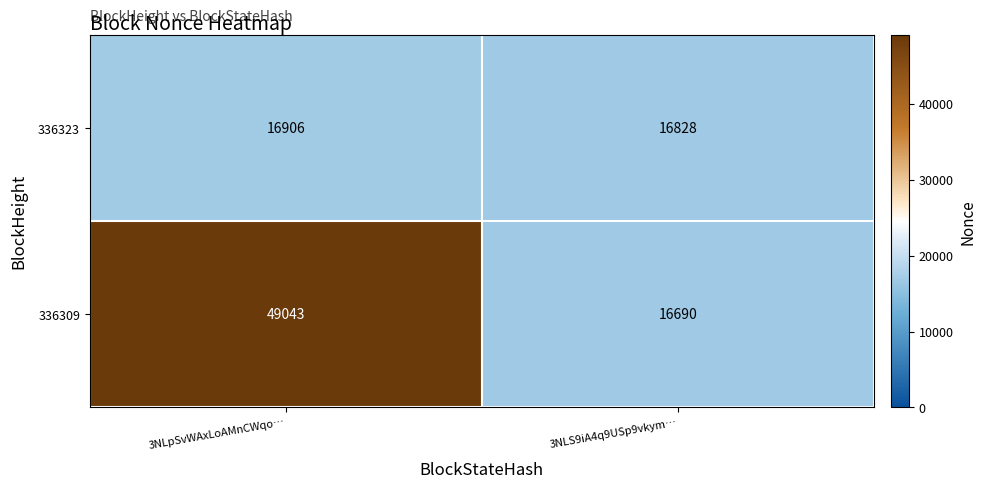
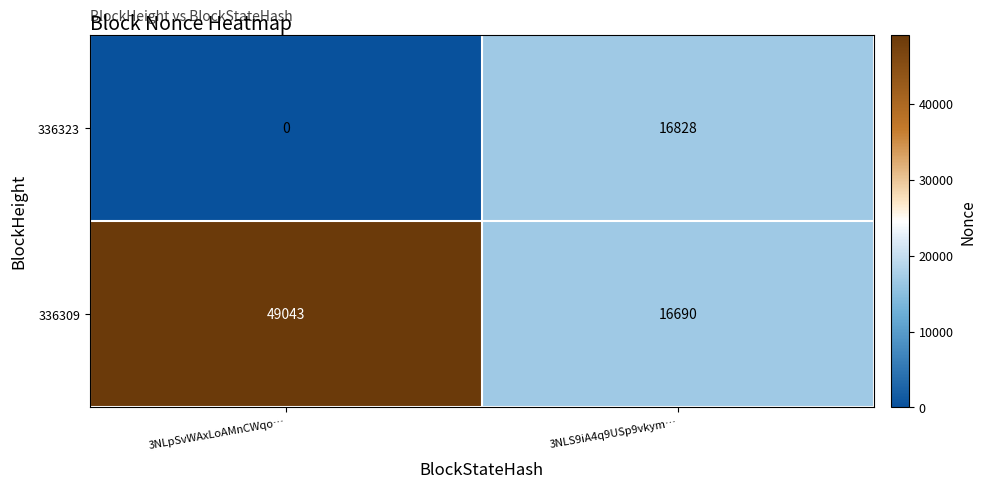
336323, 3NLpSvWAxLoAMnCWqo…: 16906 -> 0
